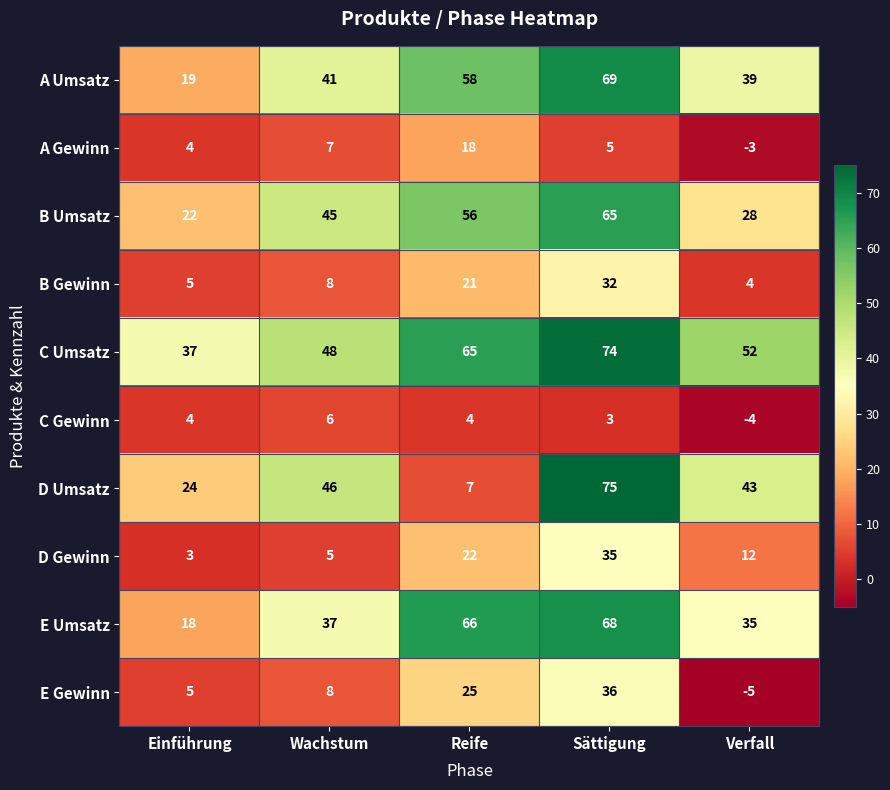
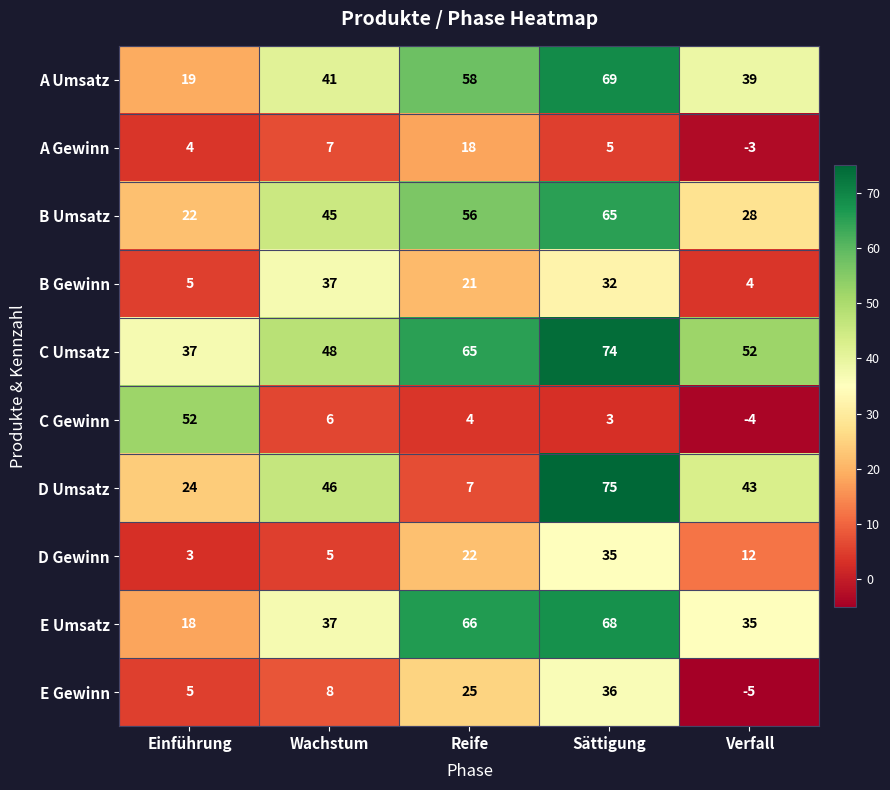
B Gewinn, Wachstum: 8 -> 37
C Gewinn, Einführung: 4 -> 52
